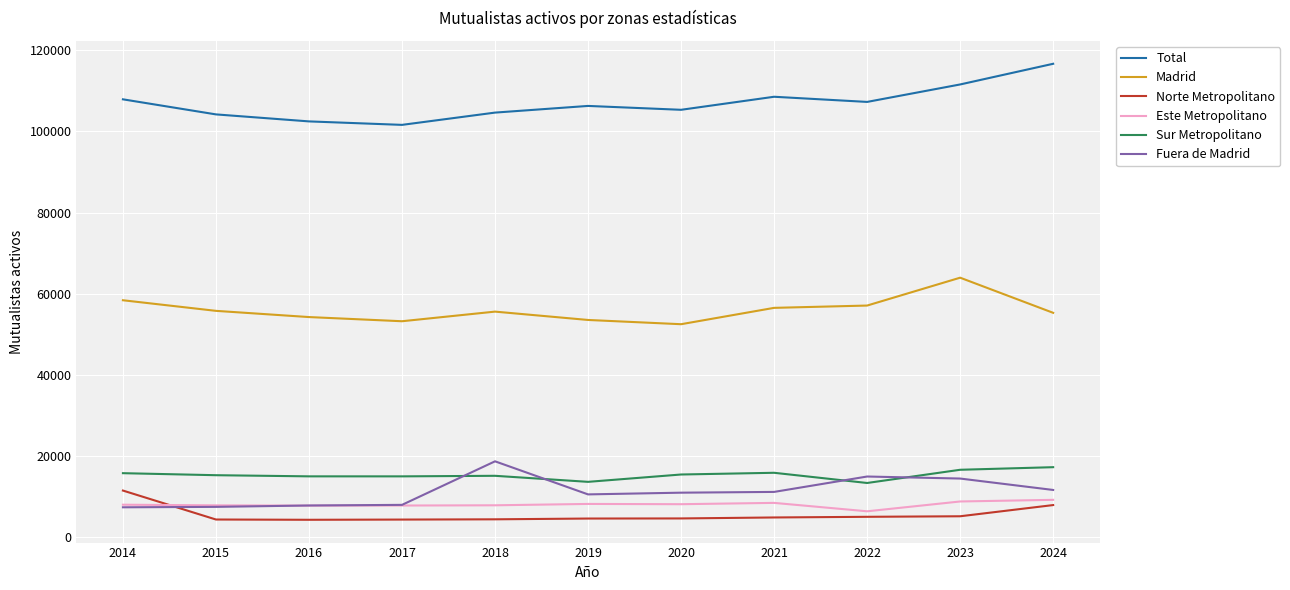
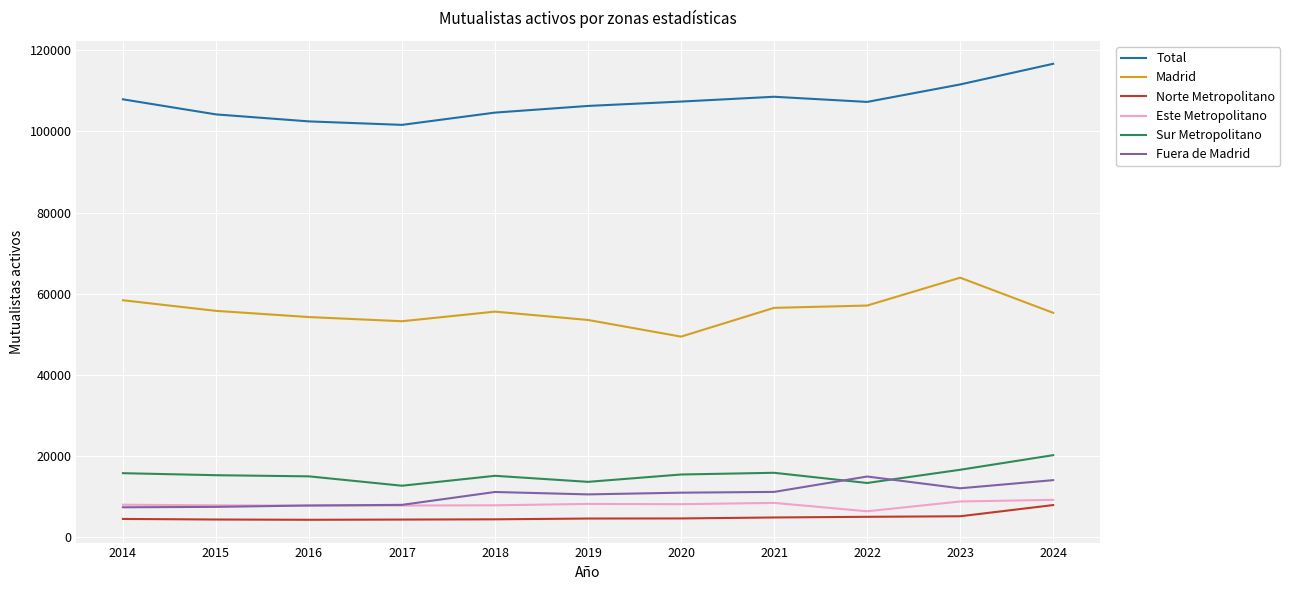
Norte Metropolitano, 2014: 11000 -> 4000
Sur Metropolitano, 2017: 15000 -> 13000
Fuera de Madrid, 2018: 19000 -> 11000
Total, 2020: 105000 -> 107000
Madrid, 2020: 52000 -> 49000
Fuera de Madrid, 2023: 14000 -> 12000
Sur Metropolitano, 2024: 17000 -> 20000
Fuera de Madrid, 2024: 12000 -> 14000
